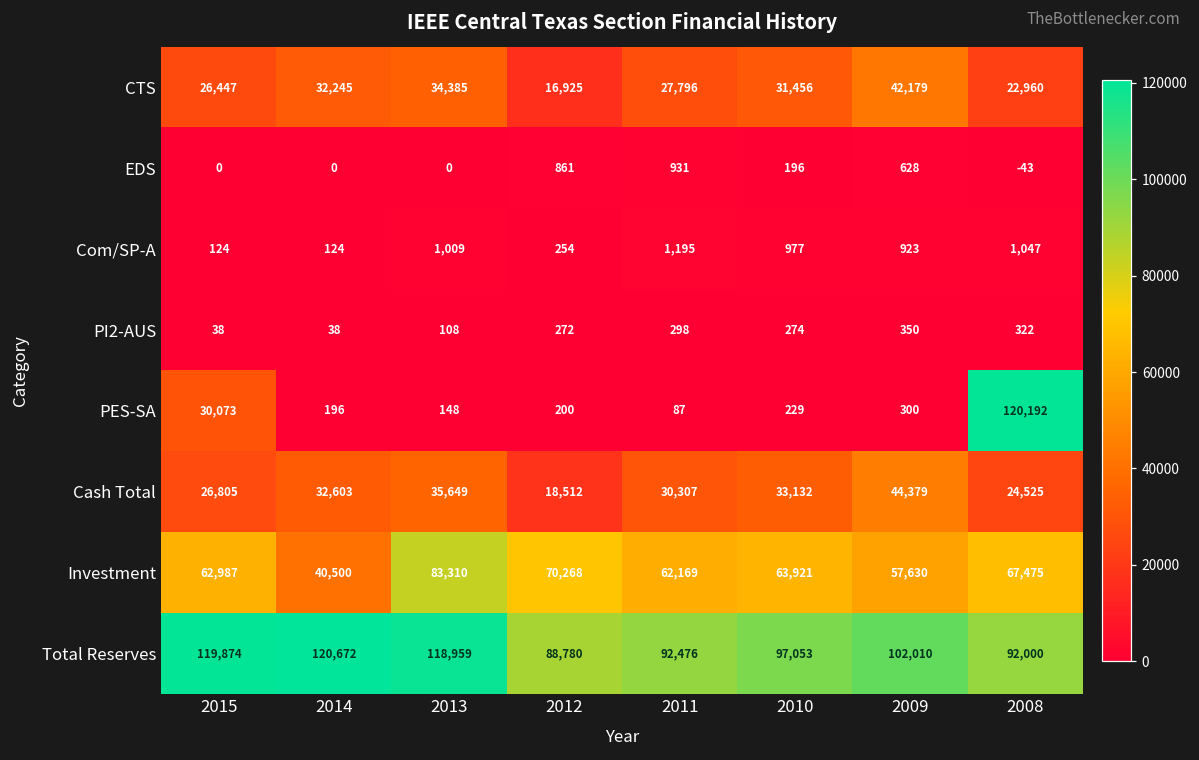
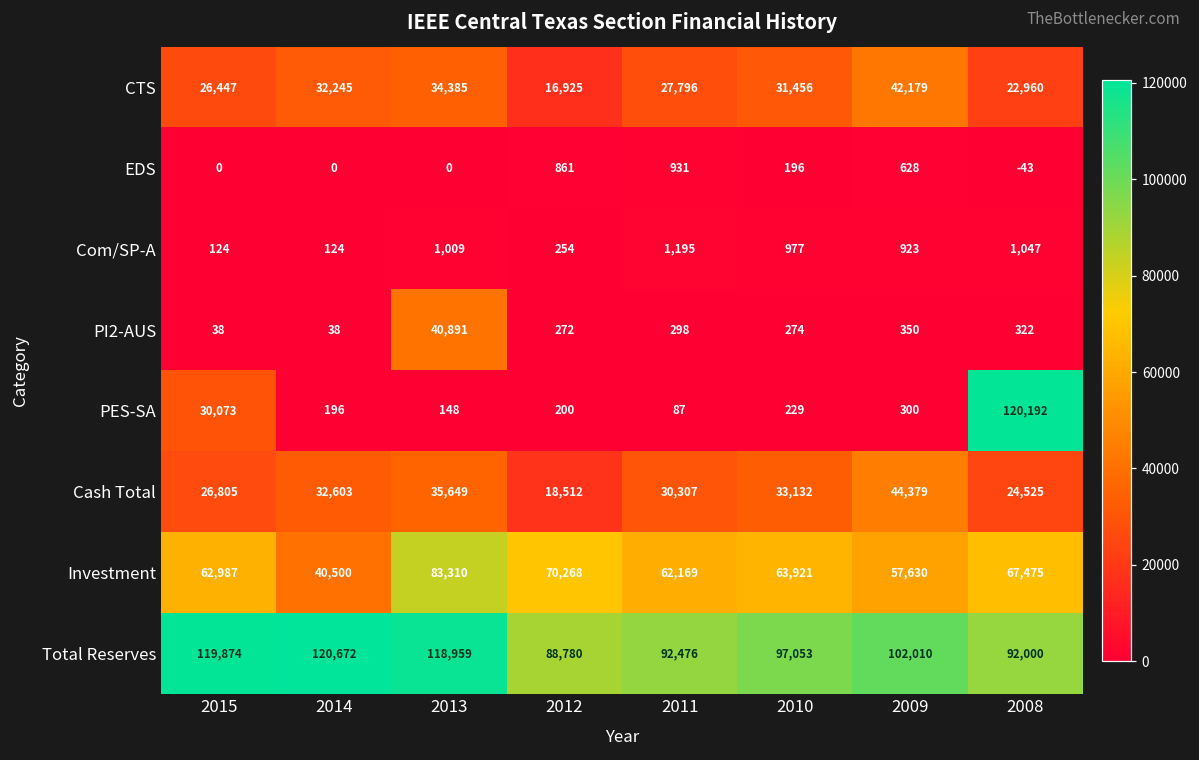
PI2-AUS, 2013: 108 -> 40,891
